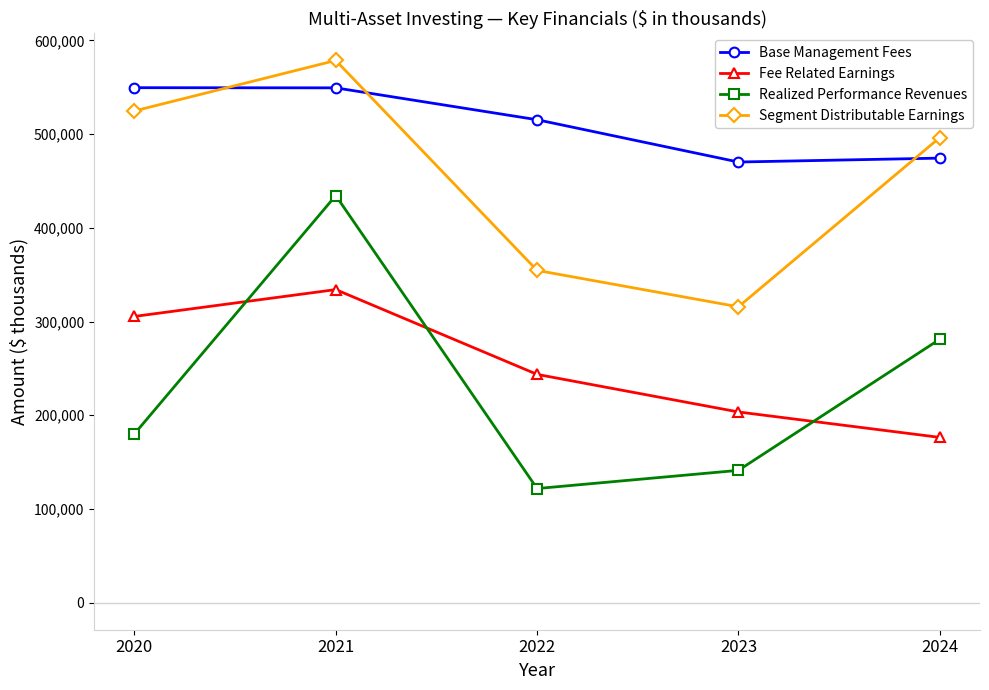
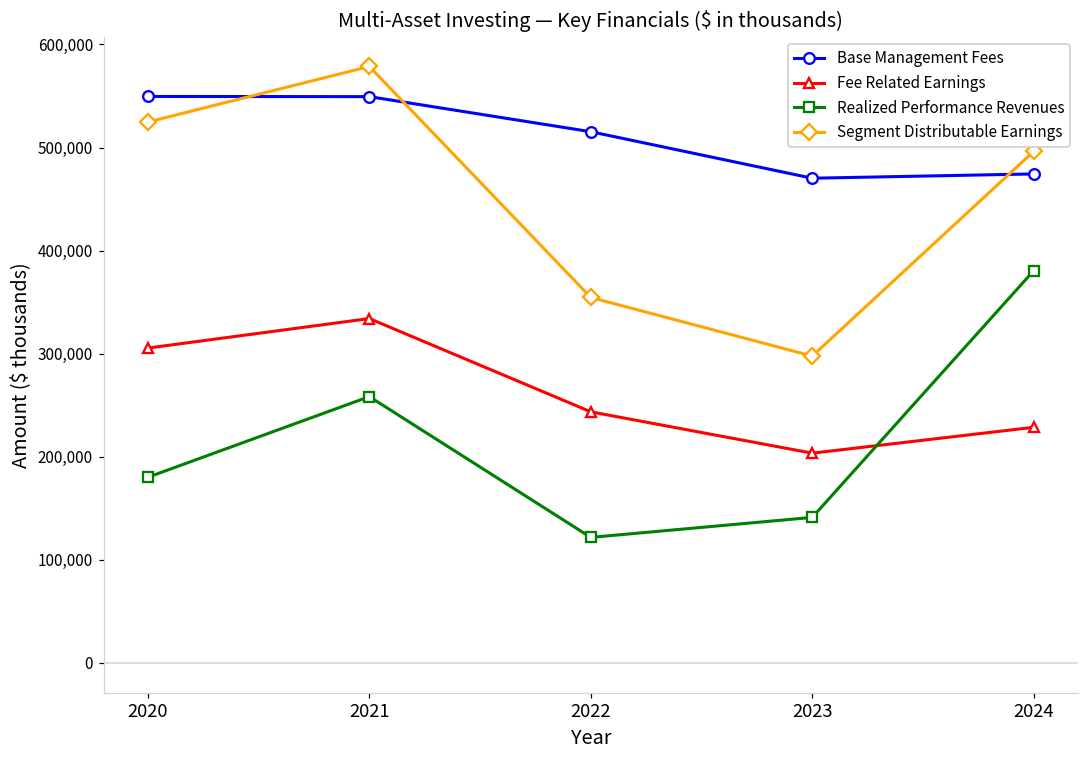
Realized Performance Revenues, 2021: 430,000 -> 260,000
Segment Distributable Earnings, 2023: 320,000 -> 300,000
Fee Related Earnings, 2024: 180,000 -> 230,000
Realized Performance Revenues, 2024: 280,000 -> 380,000
